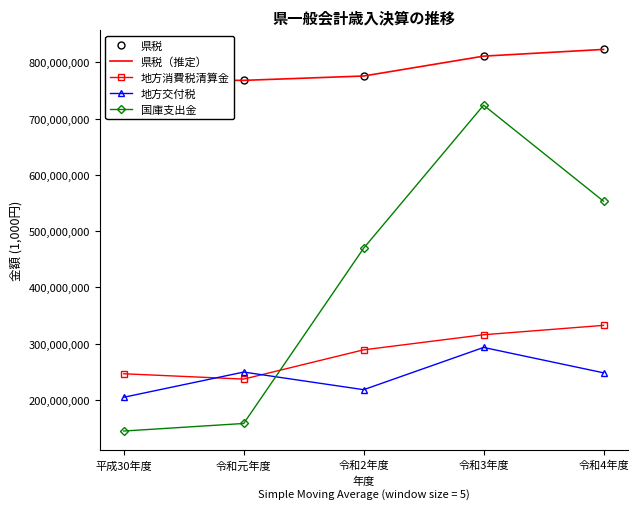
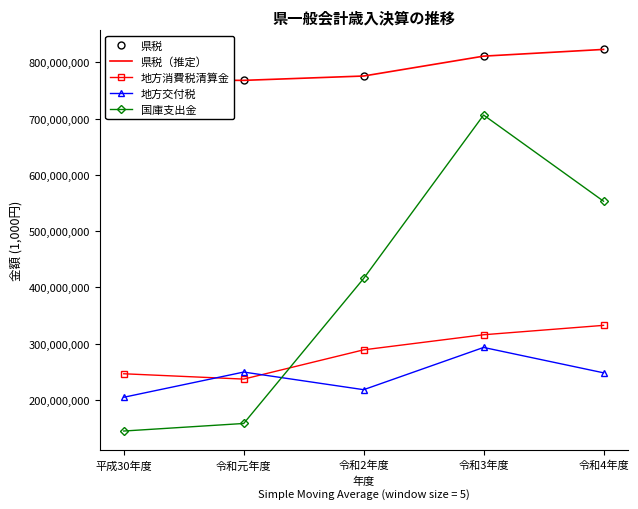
国庫支出金, 令和2年度: 470,000,000 -> 420,000,000
国庫支出金, 令和3年度: 720,000,000 -> 710,000,000
